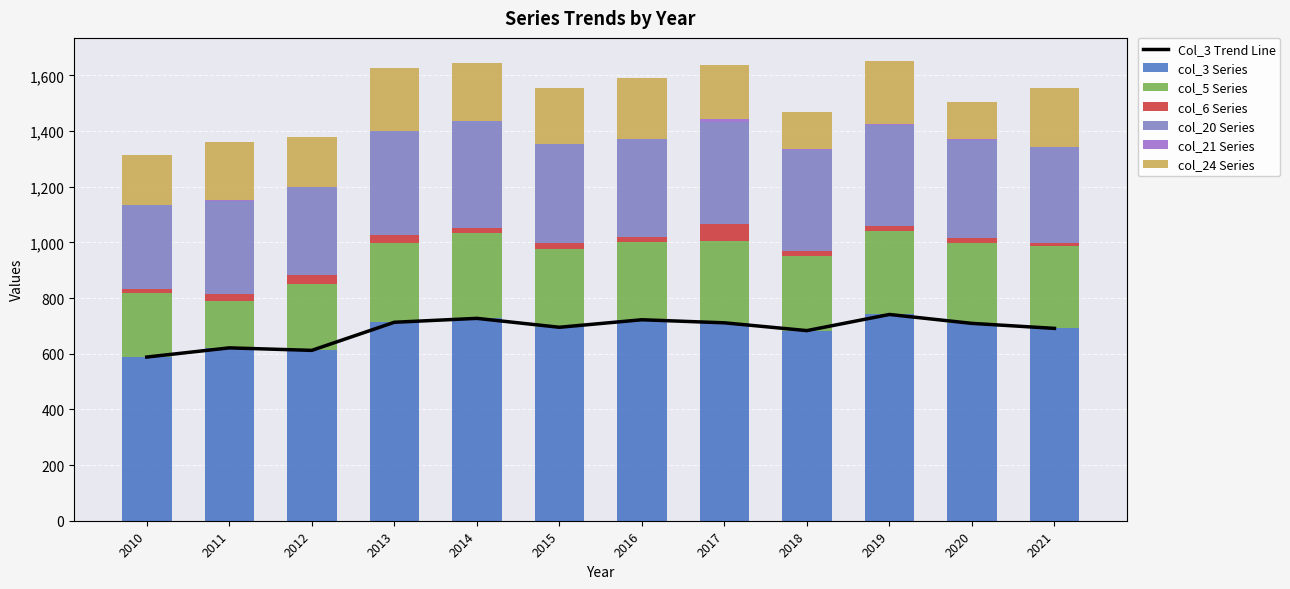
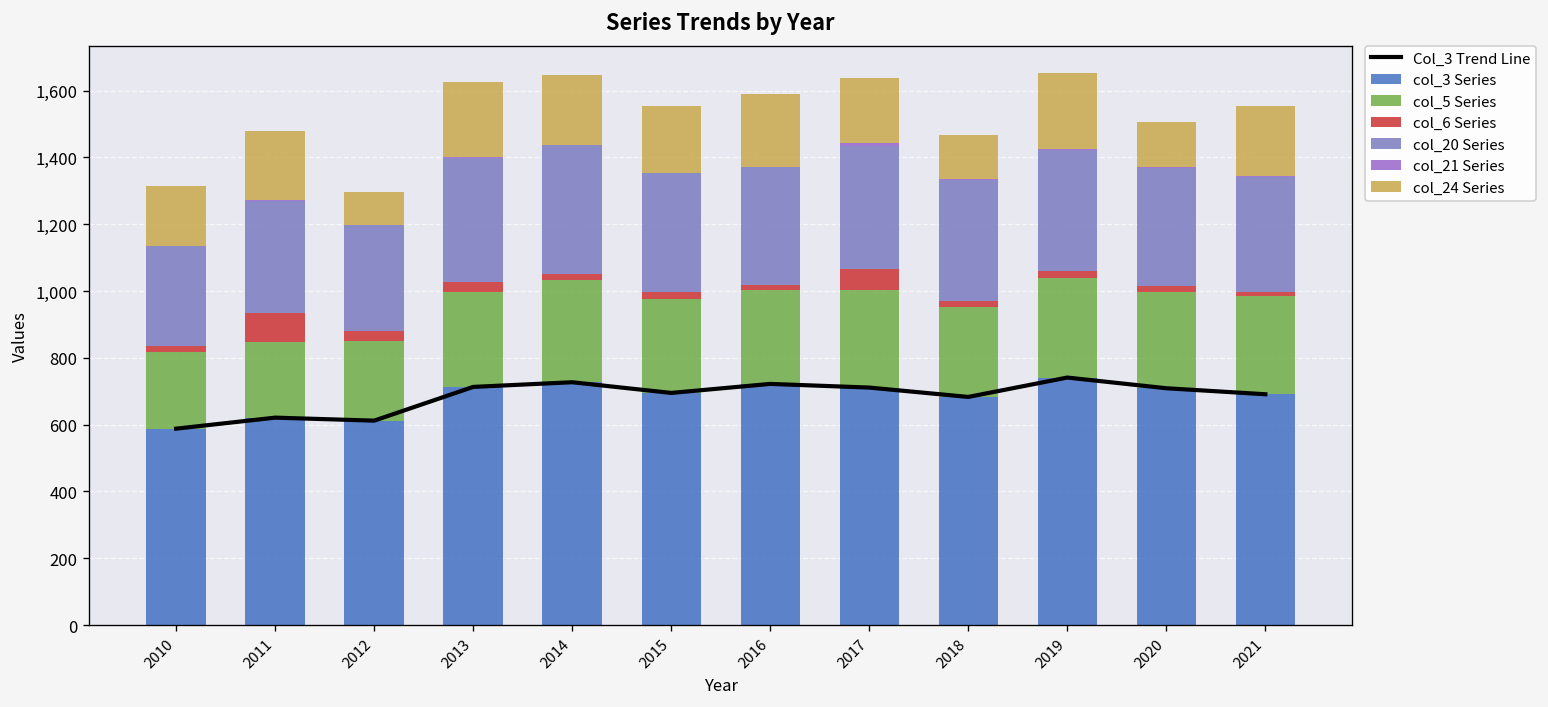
col_5 Series, 2011: 170 -> 230
col_6 Series, 2011: 30 -> 90
col_24 Series, 2012: 180 -> 100
